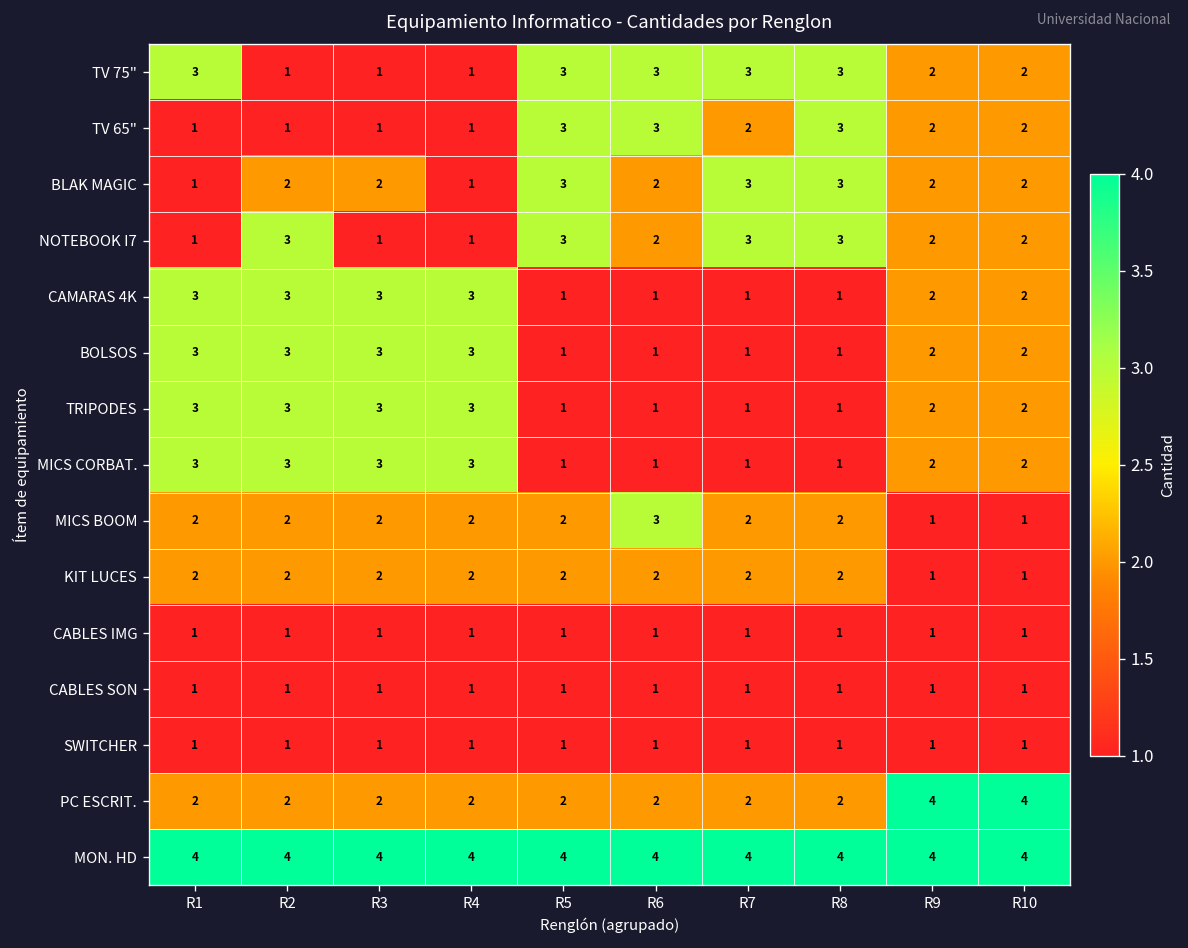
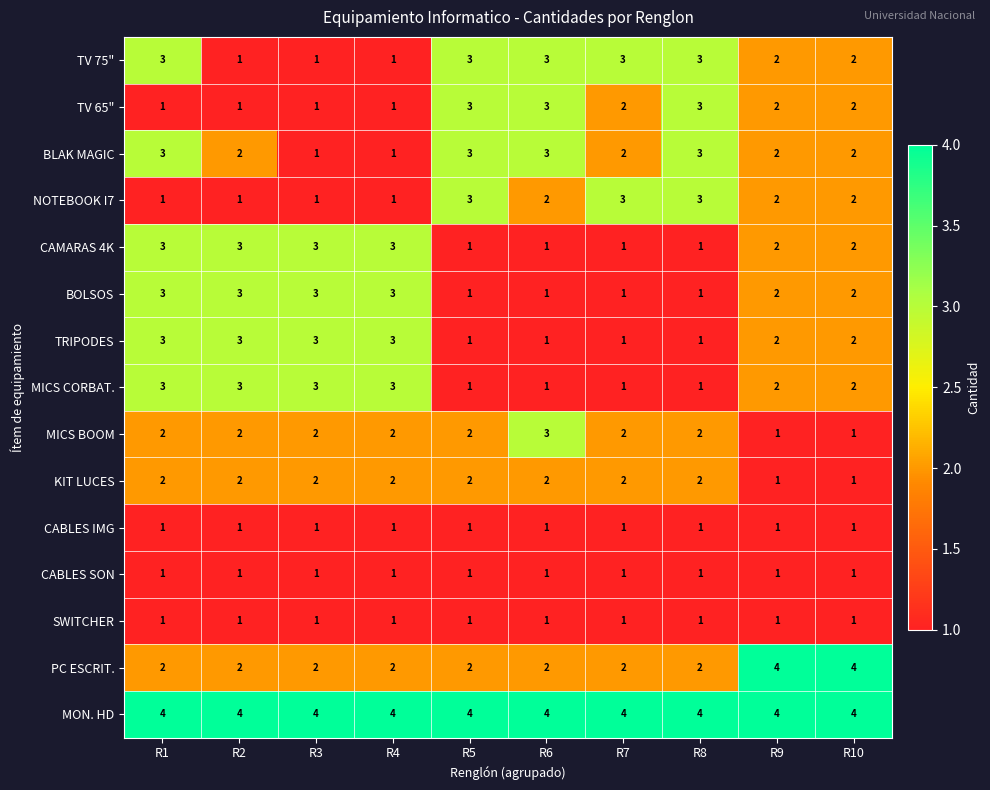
BLAK MAGIC, R1: 1 -> 3
BLAK MAGIC, R3: 2 -> 1
BLAK MAGIC, R6: 2 -> 3
BLAK MAGIC, R7: 3 -> 2
NOTEBOOK I7, R2: 3 -> 1
